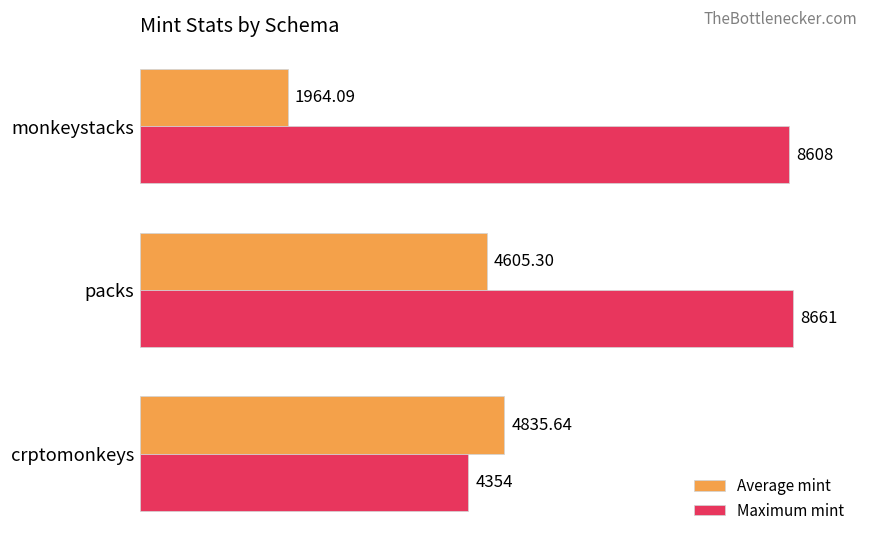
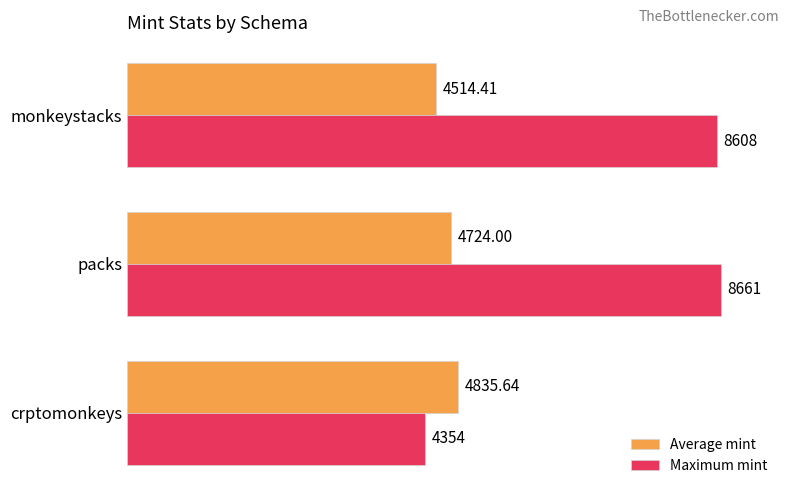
Average mint, monkeystacks: 1964.09 -> 4514.41
Average mint, packs: 4605.30 -> 4724.00
